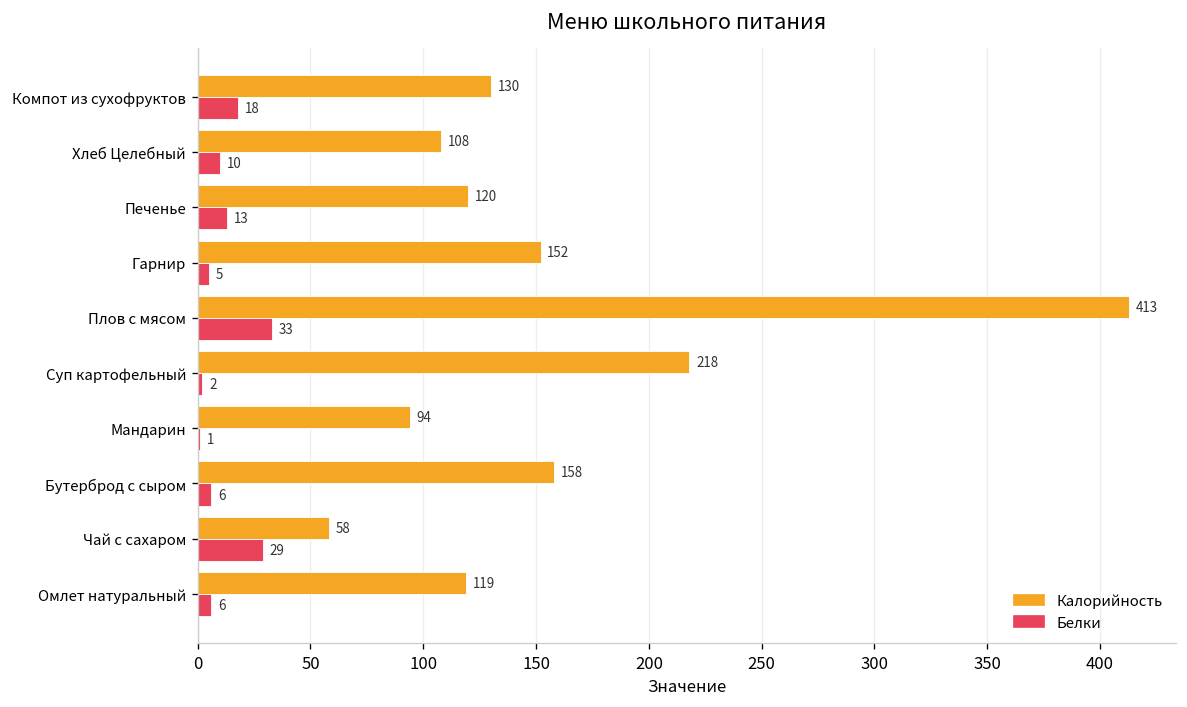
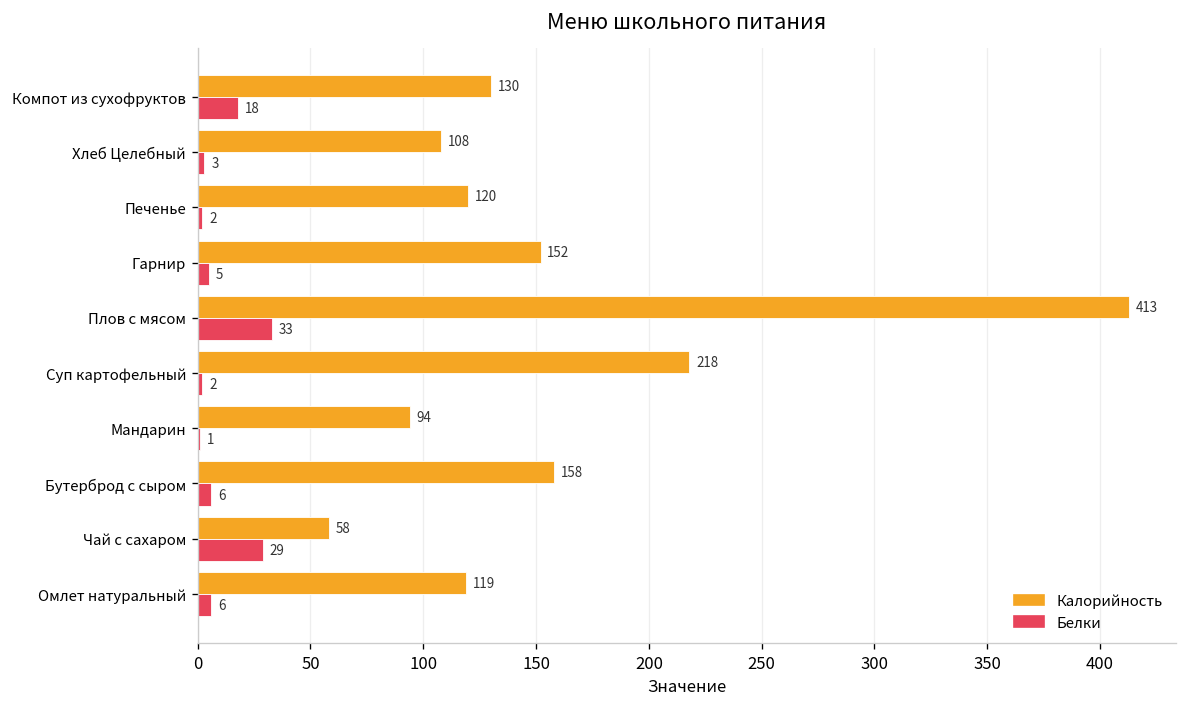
Белки, Хлеб Целебный: 10 -> 3
Белки, Печенье: 13 -> 2
